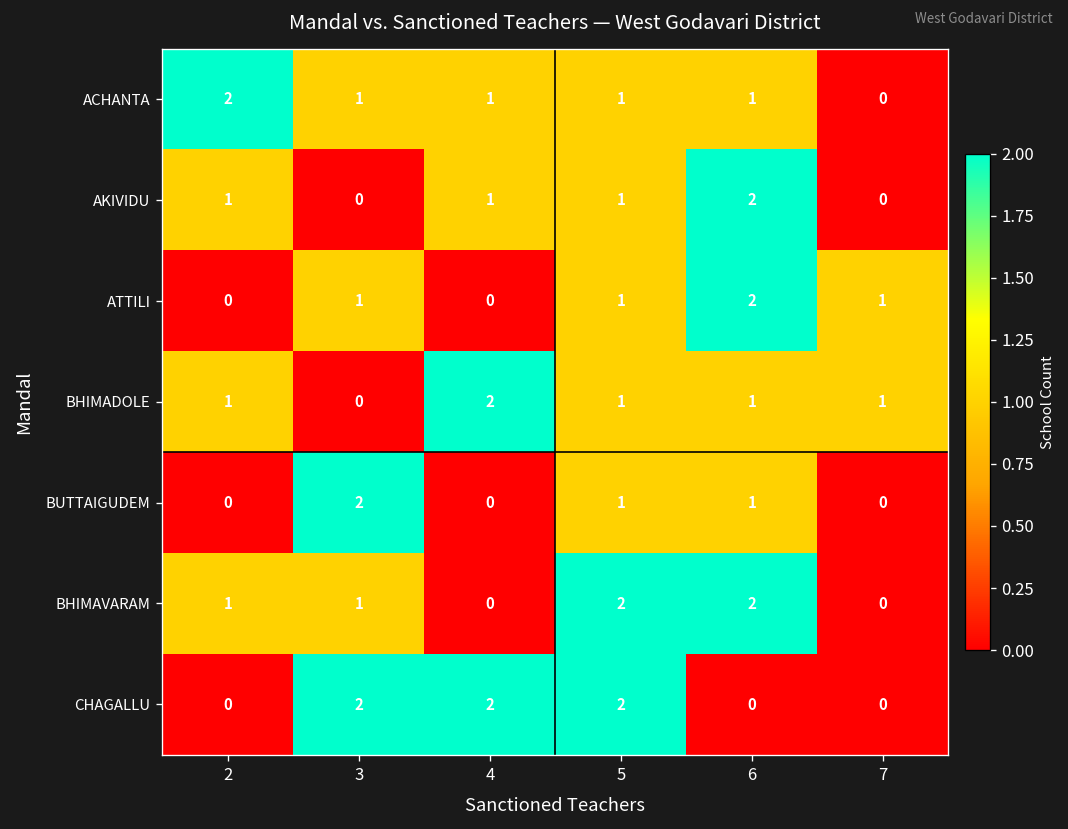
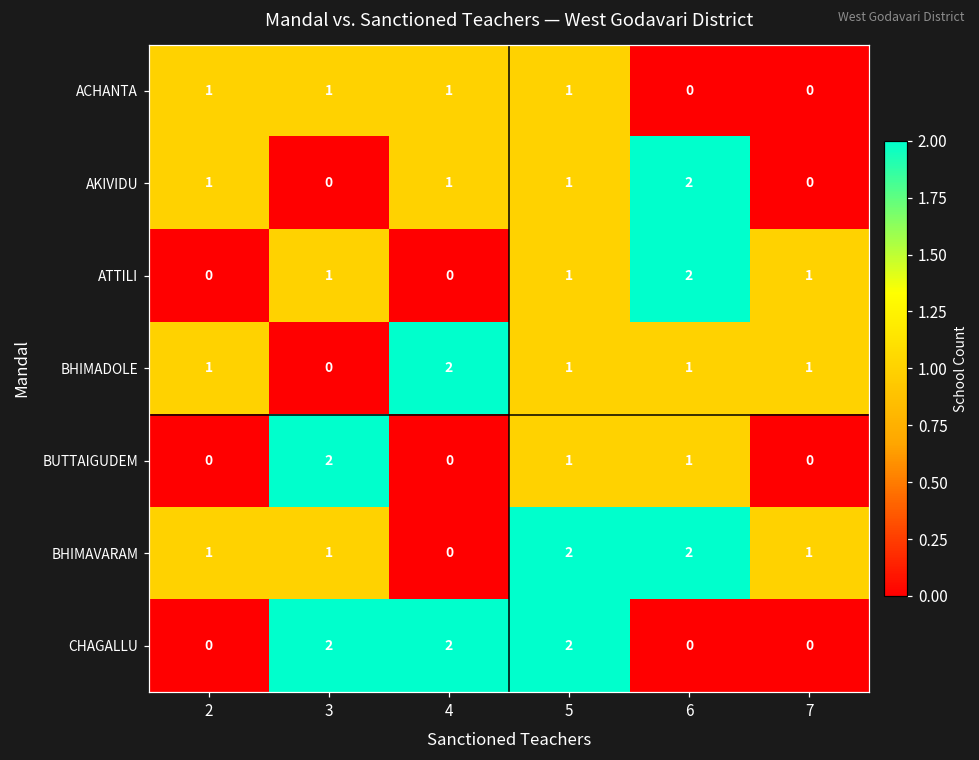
ACHANTA, 2: 2 -> 1
ACHANTA, 6: 1 -> 0
BHIMAVARAM, 7: 0 -> 1
